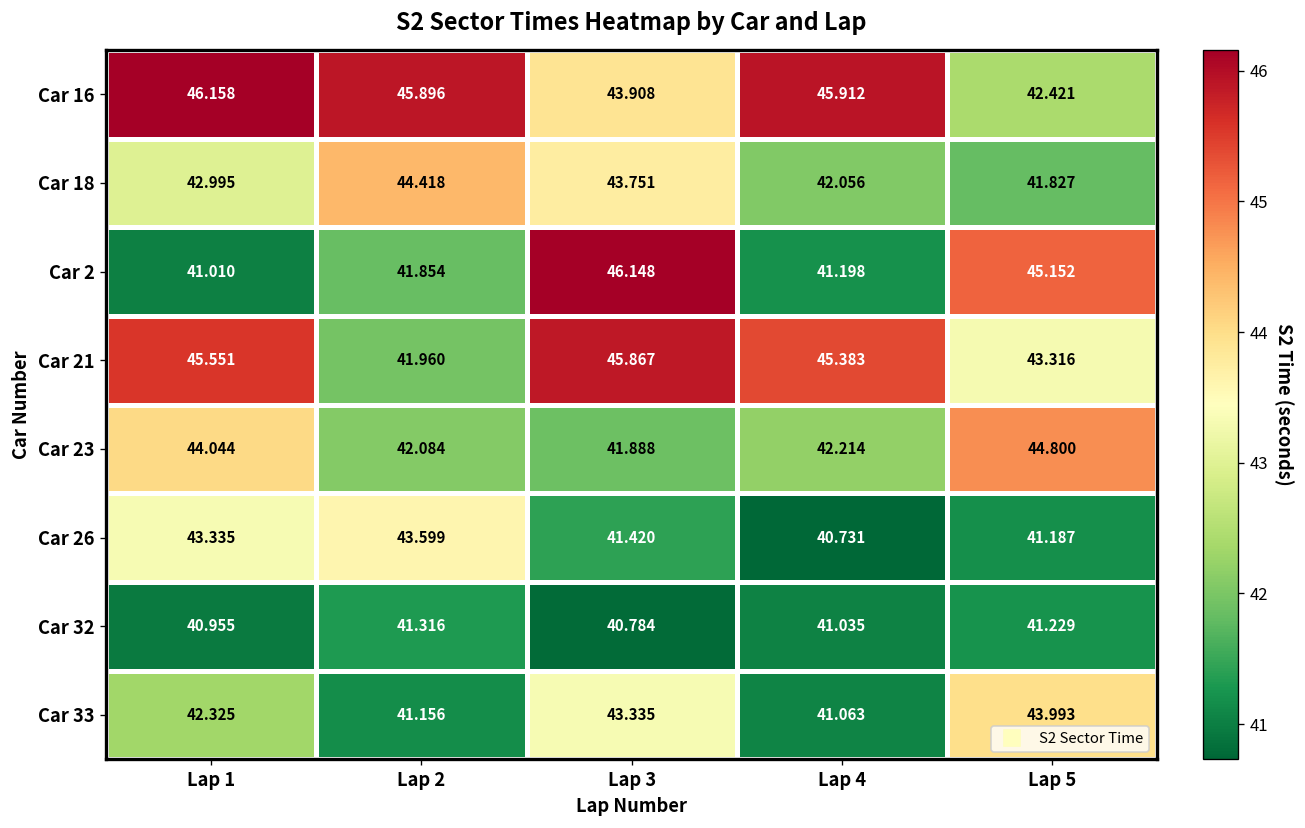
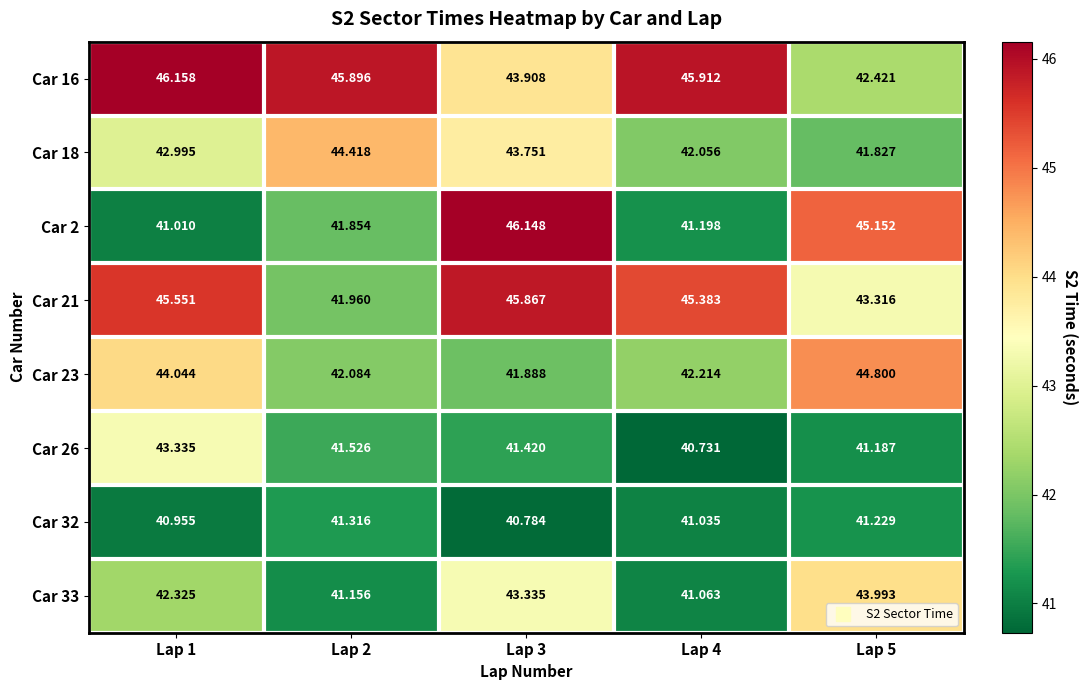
Car 26, Lap 2: 43.599 -> 41.526
